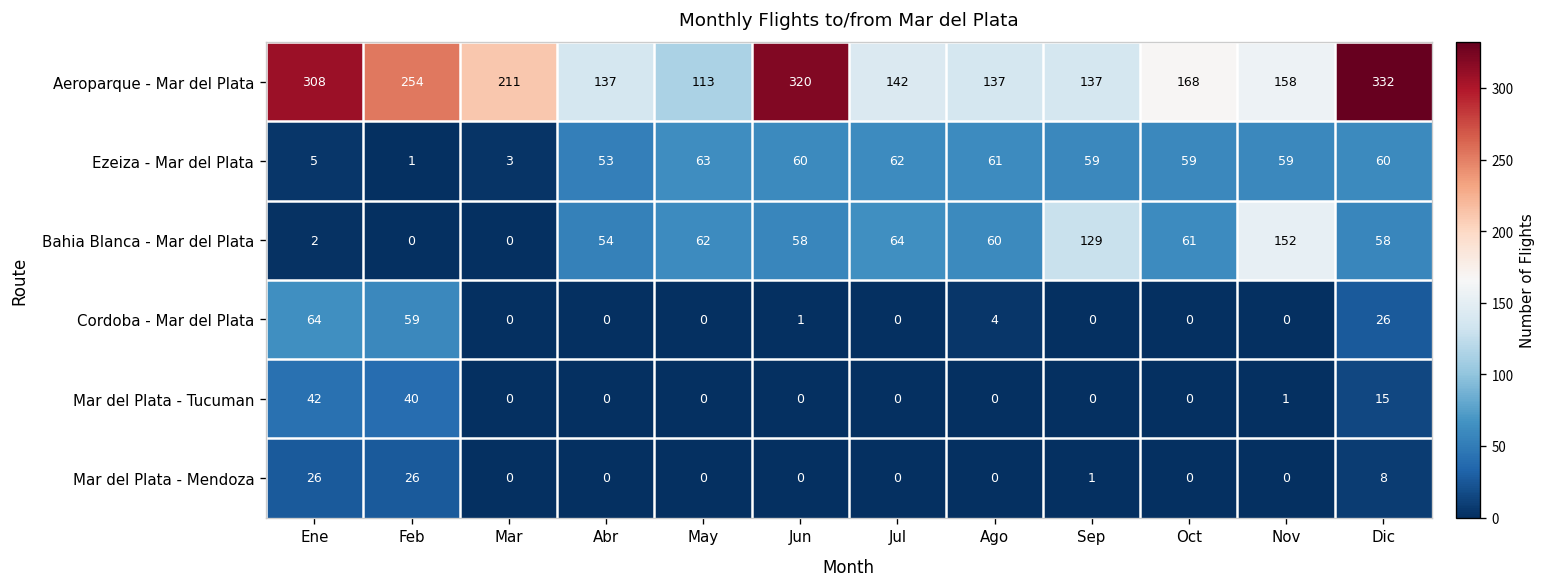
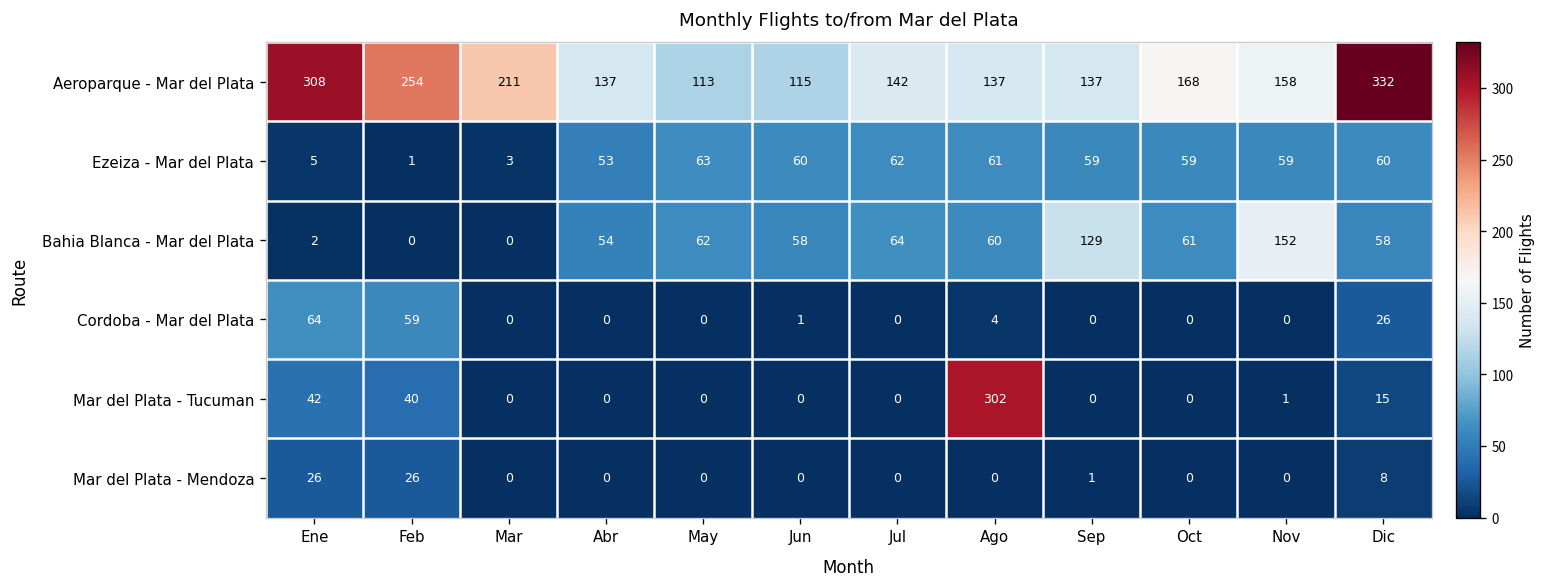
Aeroparque - Mar del Plata, Jun: 320 -> 115
Mar del Plata - Tucuman, Ago: 0 -> 302
